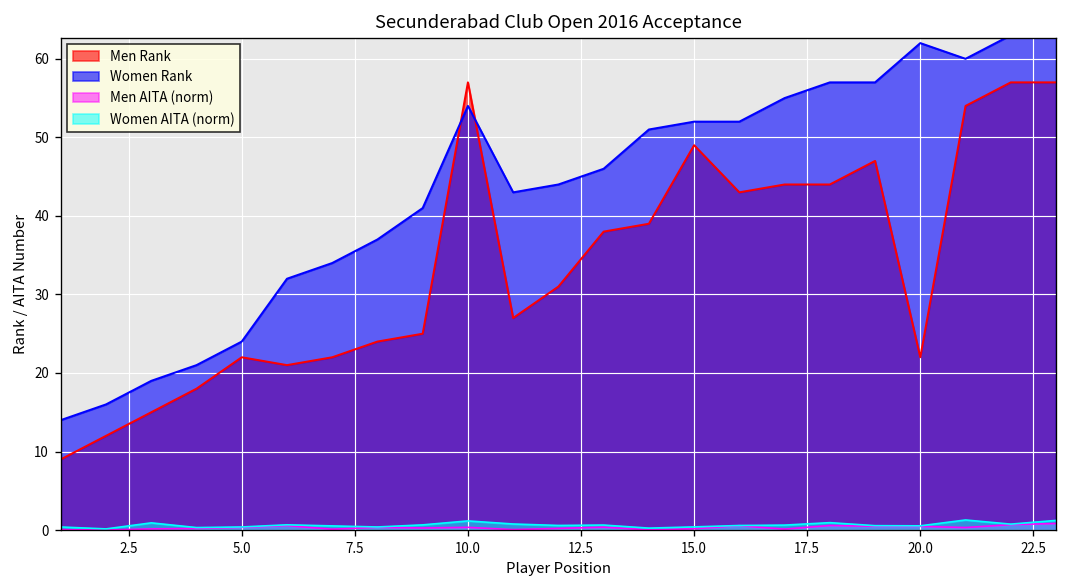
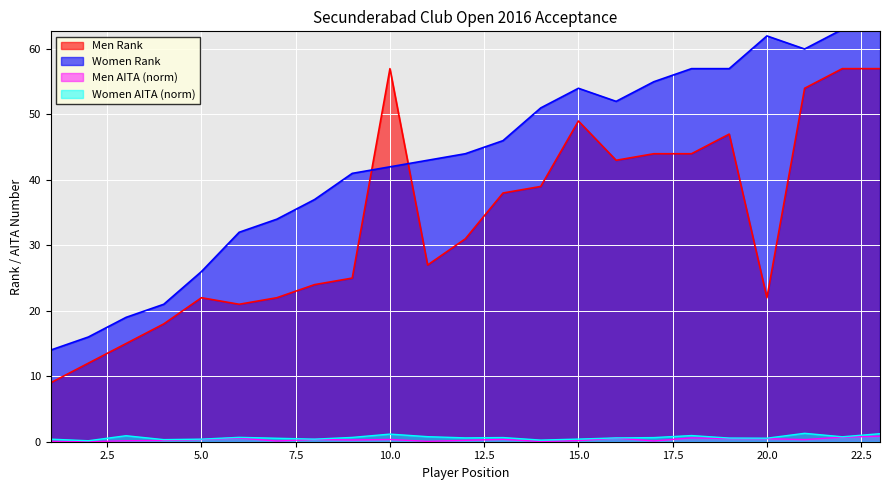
Women Rank, 5.0: 24 -> 26
Women Rank, 10.0: 54 -> 42
Women Rank, 15.0: 52 -> 54
